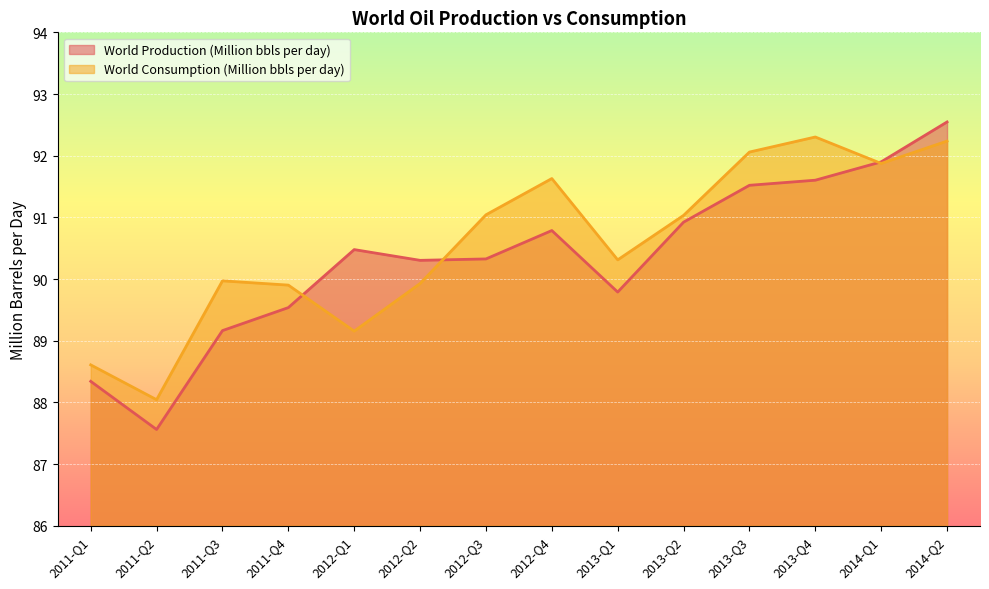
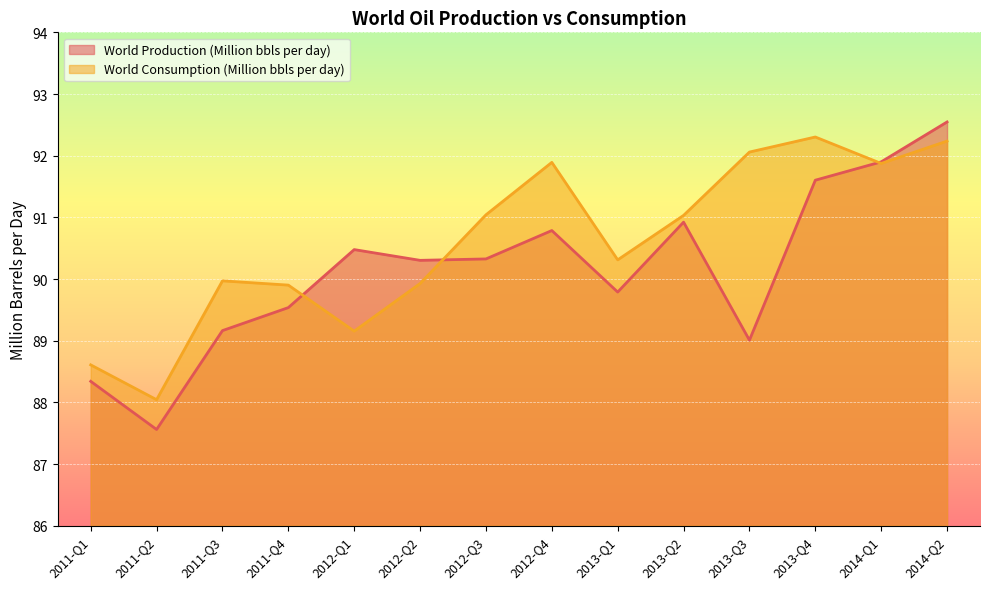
World Consumption (Million bbls per day), 2012-Q4: 91.6 -> 91.9
World Production (Million bbls per day), 2013-Q3: 91.5 -> 89.0
